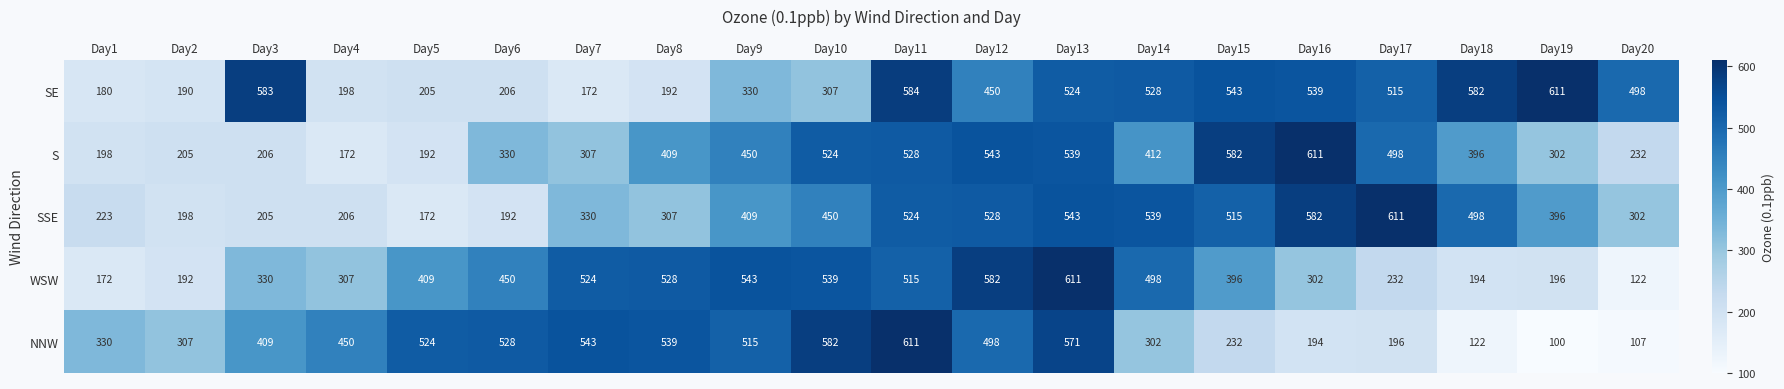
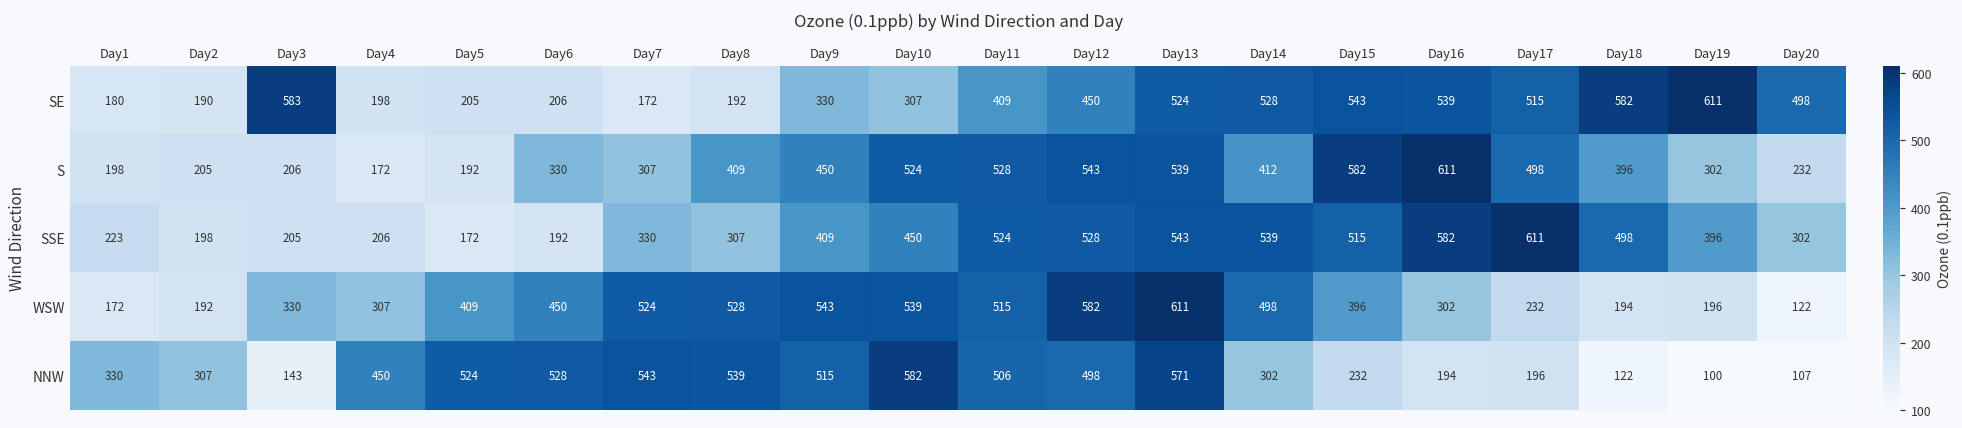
SE, Day11: 584 -> 409
NNW, Day3: 409 -> 143
NNW, Day11: 611 -> 506
